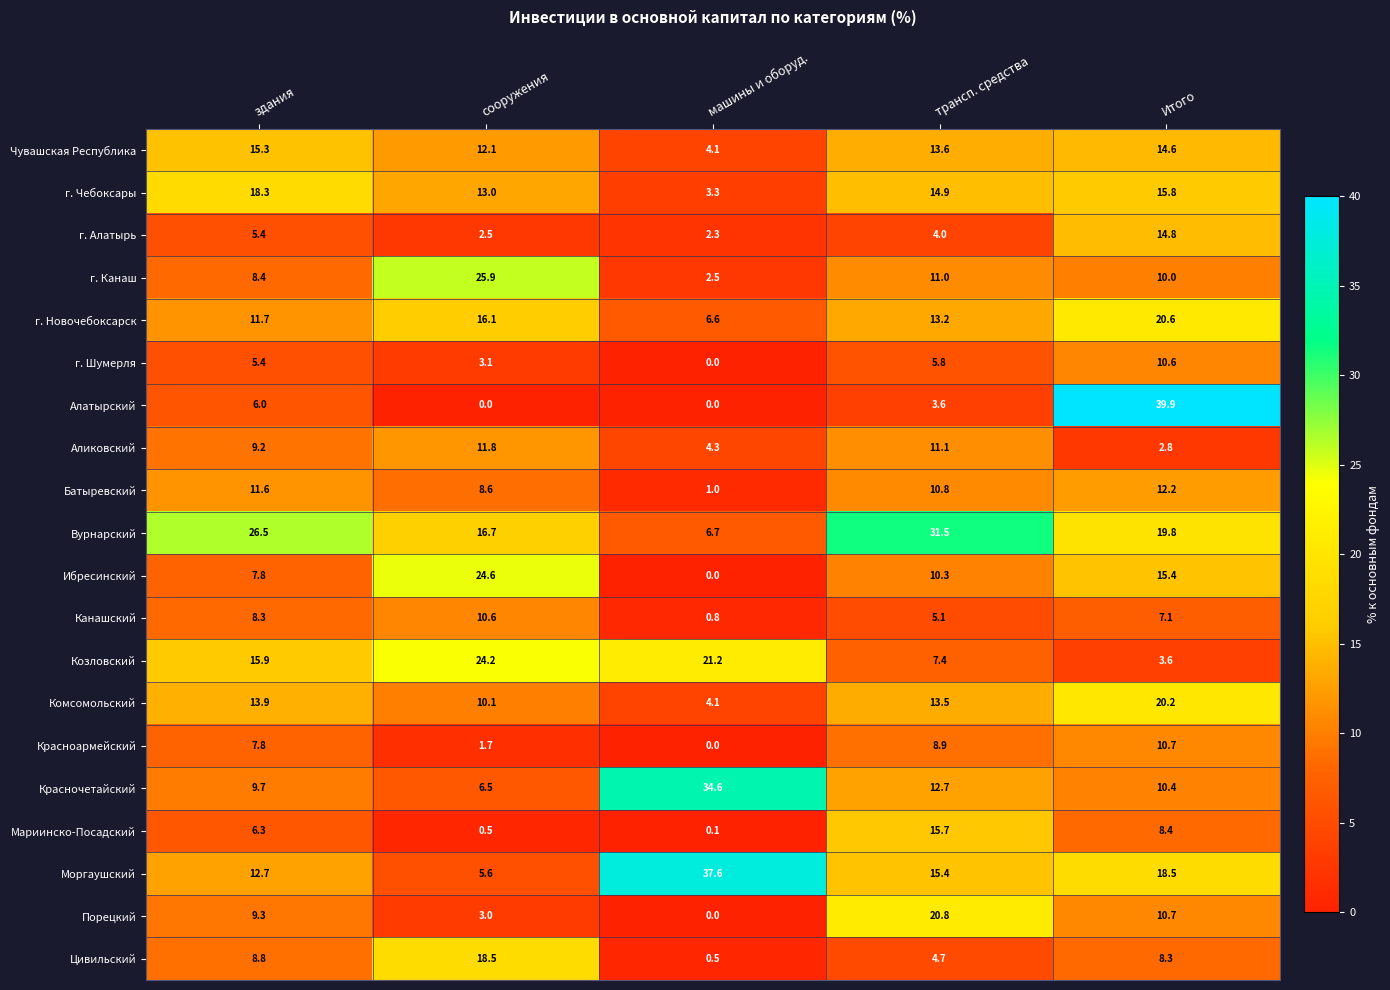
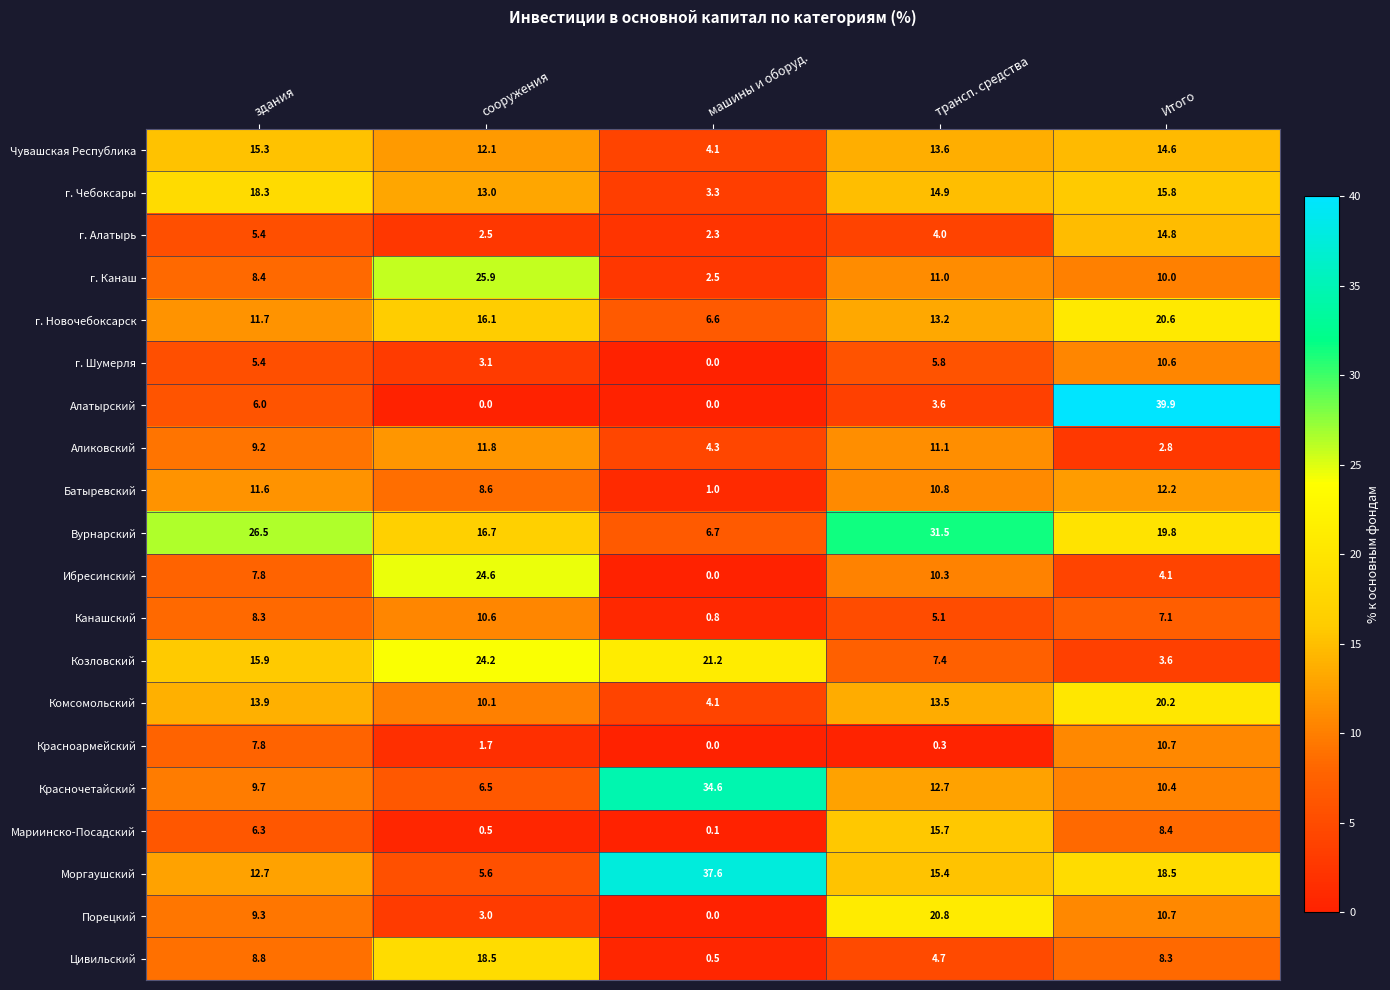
Ибресинский, Итого: 15.4 -> 4.1
Красноармейский, трансп. средства: 8.9 -> 0.3
